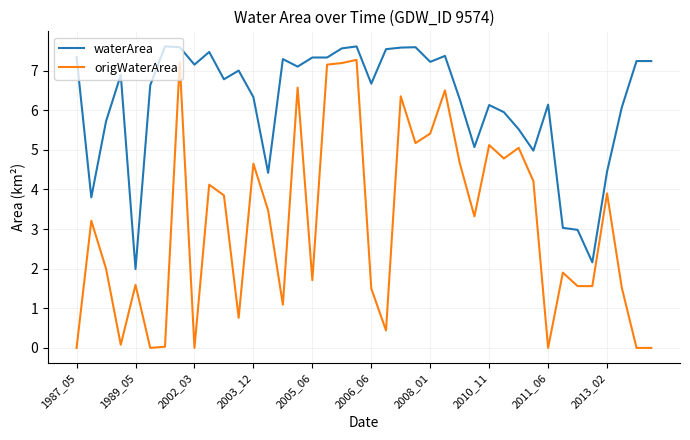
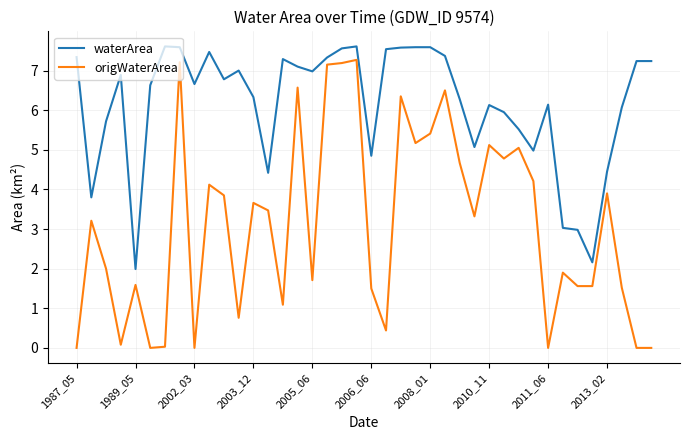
waterArea, 2002_03: 7.2 -> 6.7
origWaterArea, 2003_12: 4.7 -> 3.7
waterArea, 2005_06: 7.3 -> 7.0
waterArea, 2006_06: 6.7 -> 4.9
waterArea, 2008_01: 7.2 -> 7.6
